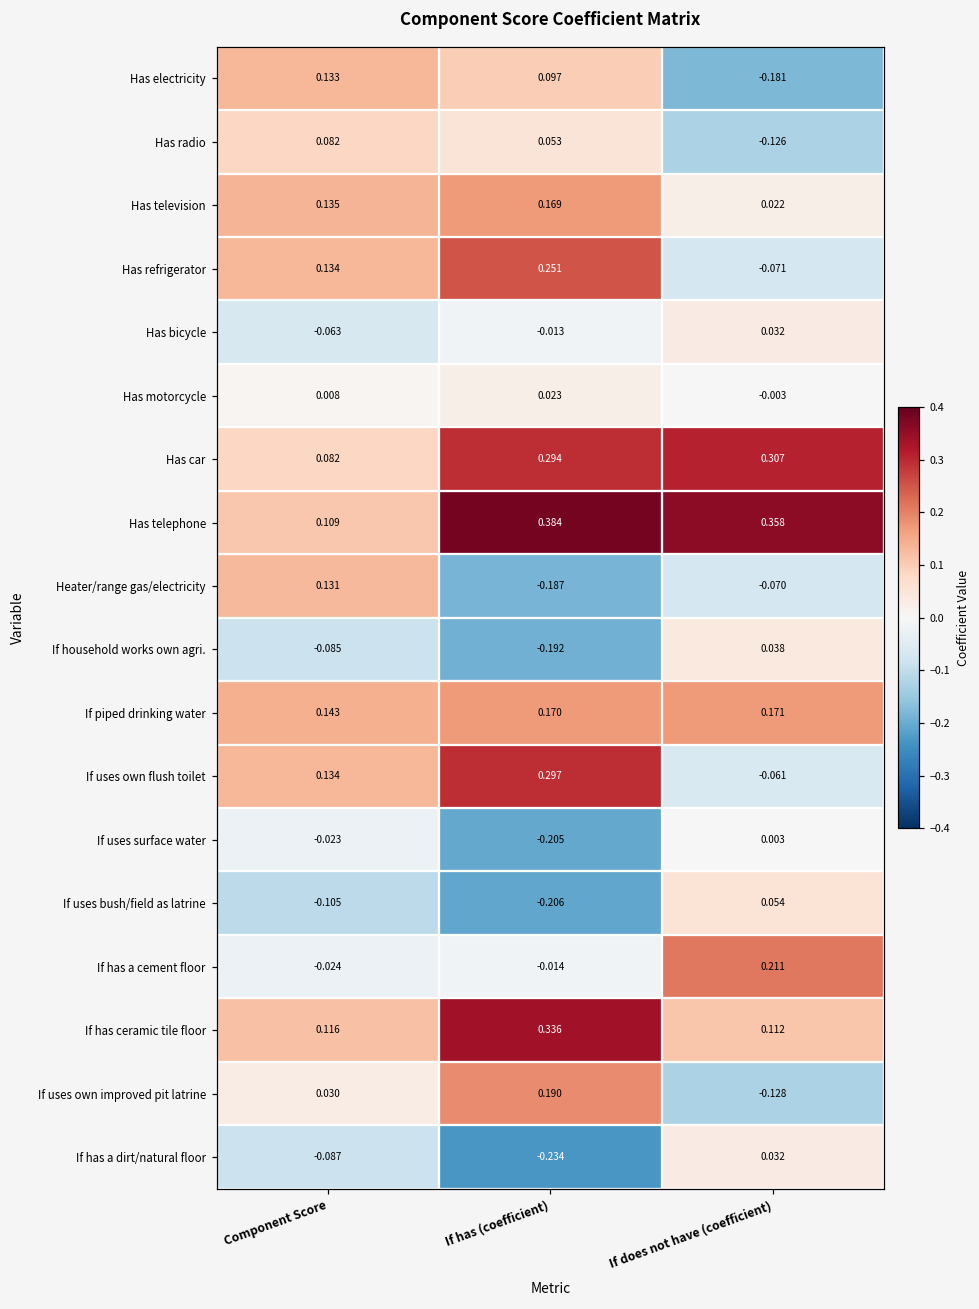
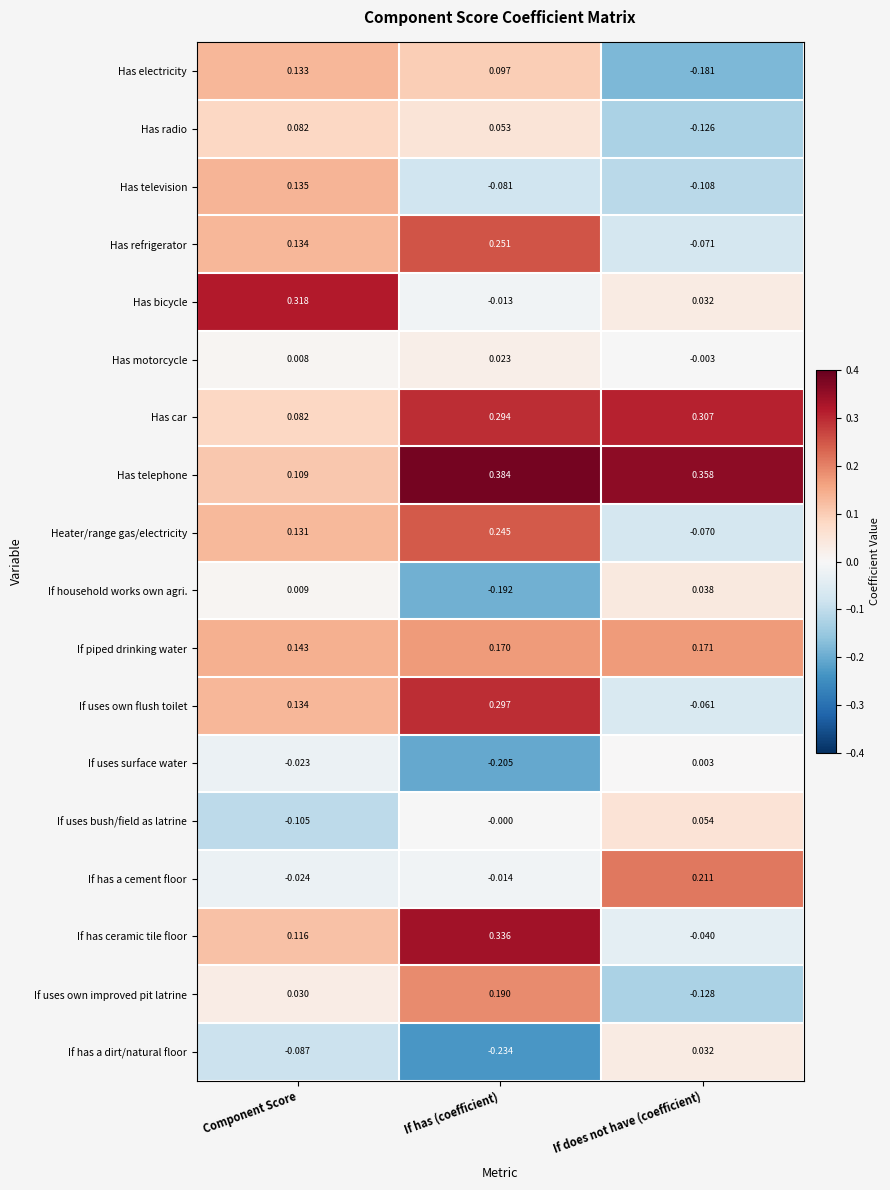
Has television, If has (coefficient): 0.169 -> -0.081
Has television, If does not have (coefficient): 0.022 -> -0.108
Has bicycle, Component Score: -0.063 -> 0.318
Heater/range gas/electricity, If has (coefficient): -0.187 -> 0.245
If household works own agri., Component Score: -0.085 -> 0.009
If uses bush/field as latrine, If has (coefficient): -0.206 -> -0.000
If has ceramic tile floor, If does not have (coefficient): 0.112 -> -0.040
